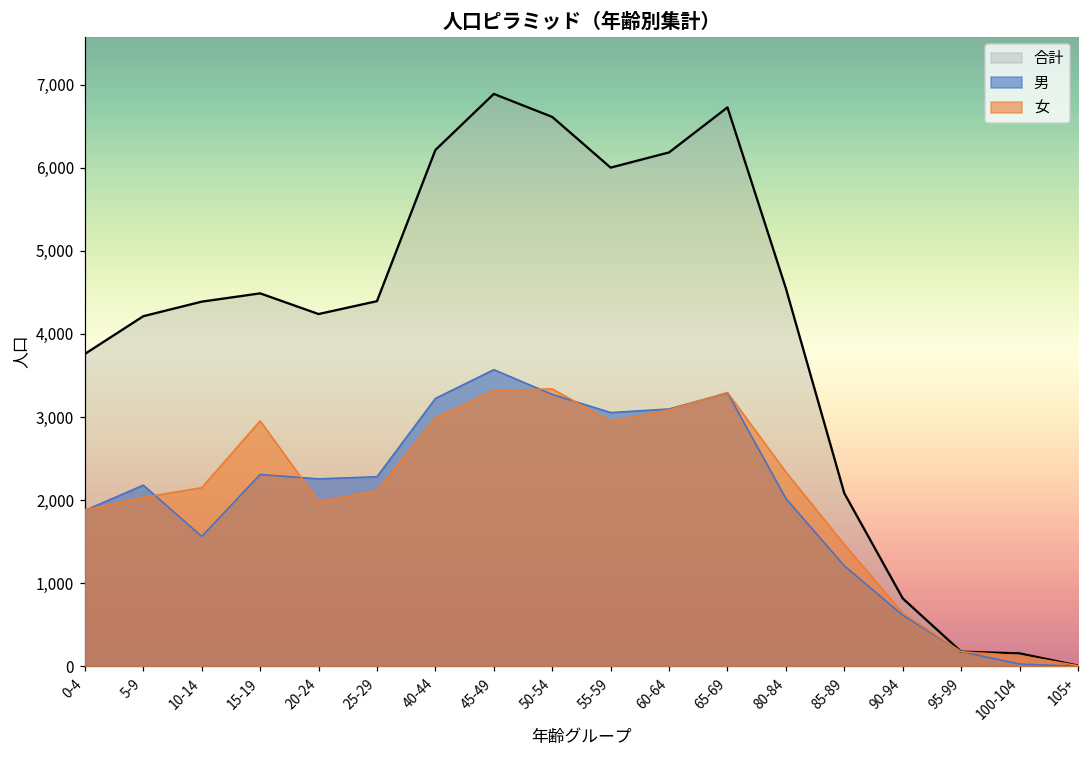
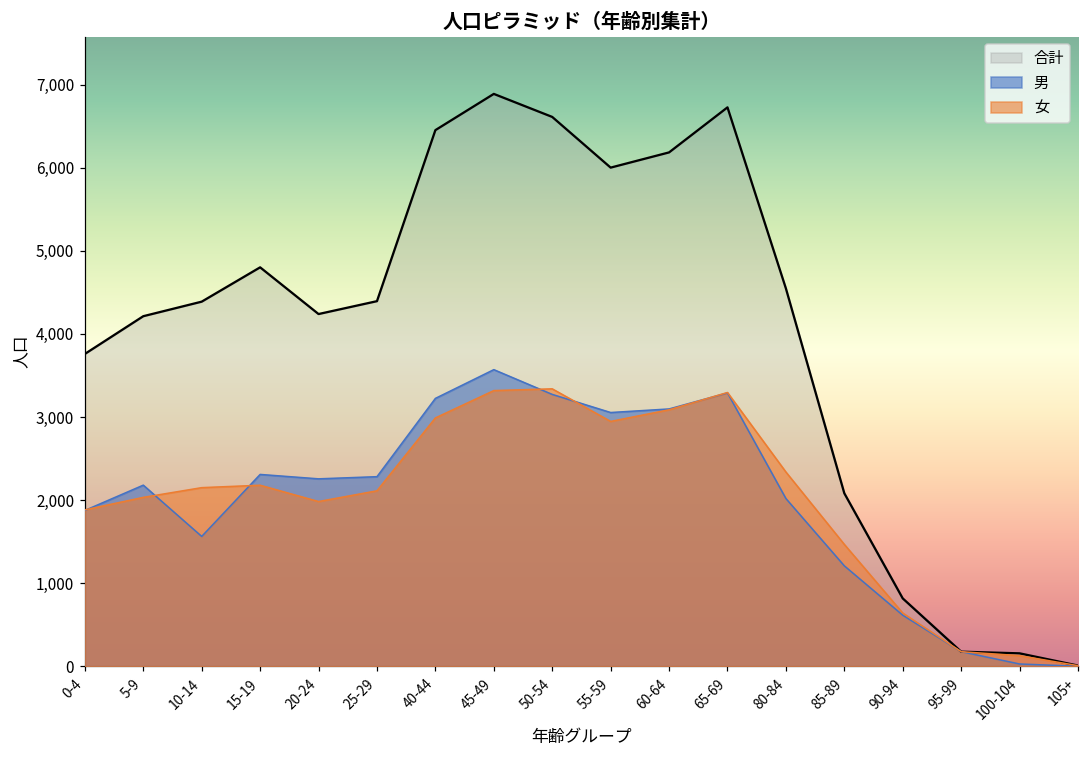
合計, 15-19: 4,500 -> 4,800
女, 15-19: 3,000 -> 2,200
合計, 40-44: 6,200 -> 6,500
